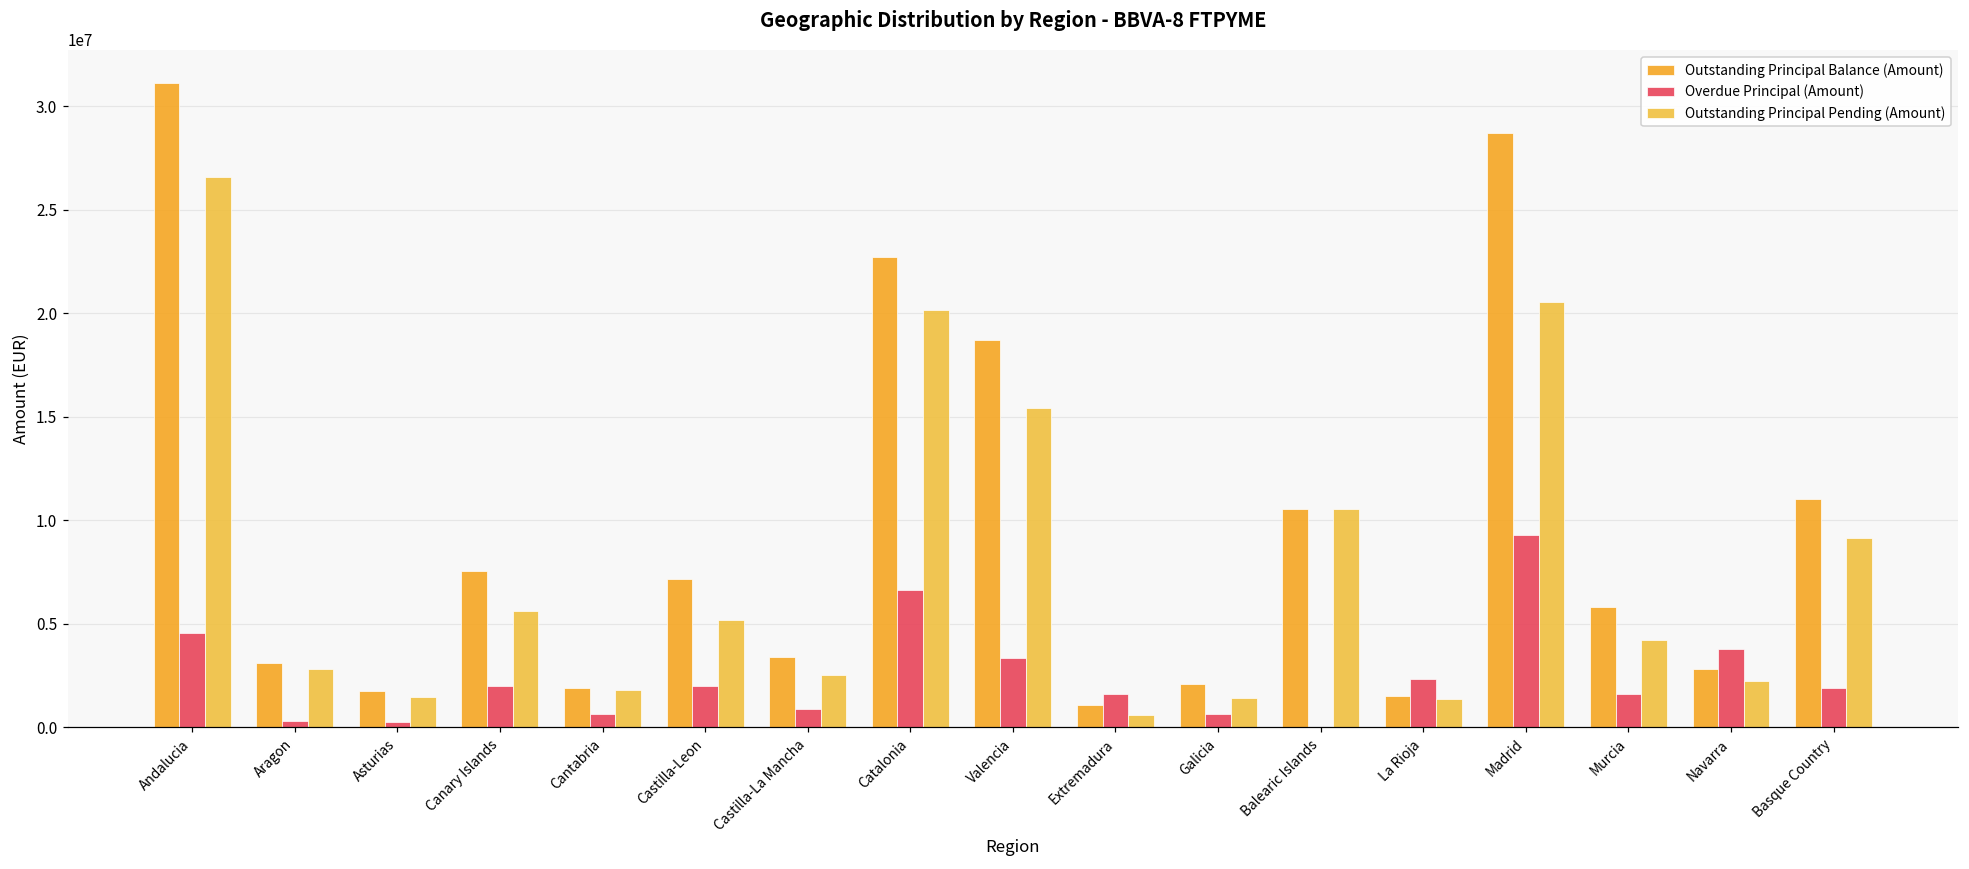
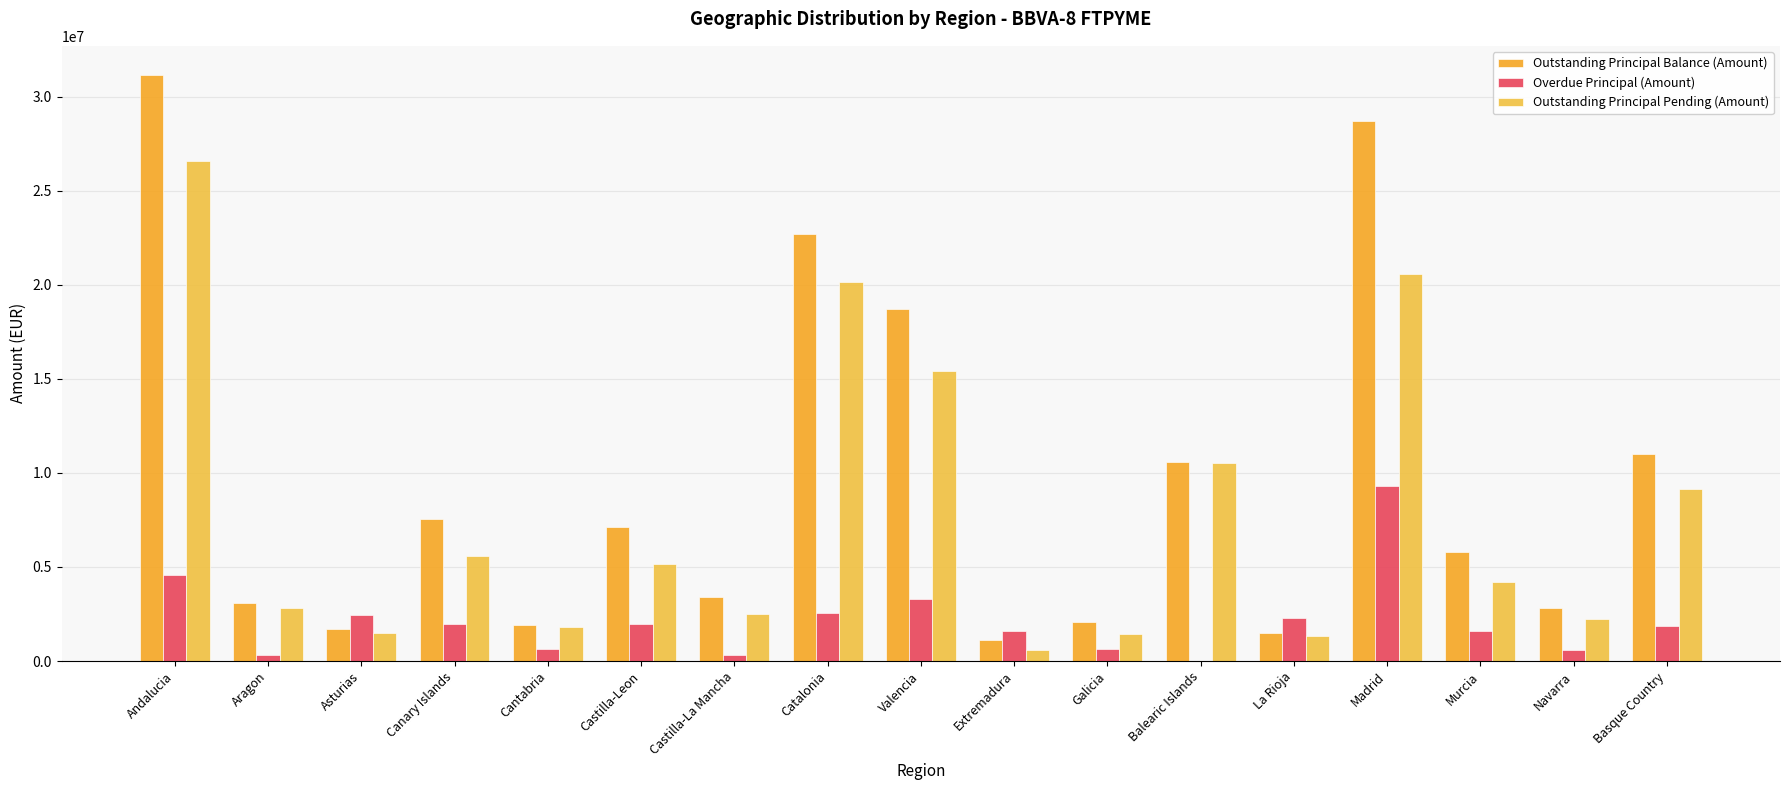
Overdue Principal (Amount), Asturias: 300000 -> 2400000
Overdue Principal (Amount), Castilla-La Mancha: 900000 -> 300000
Overdue Principal (Amount), Catalonia: 6600000 -> 2500000
Overdue Principal (Amount), Navarra: 3800000 -> 600000
